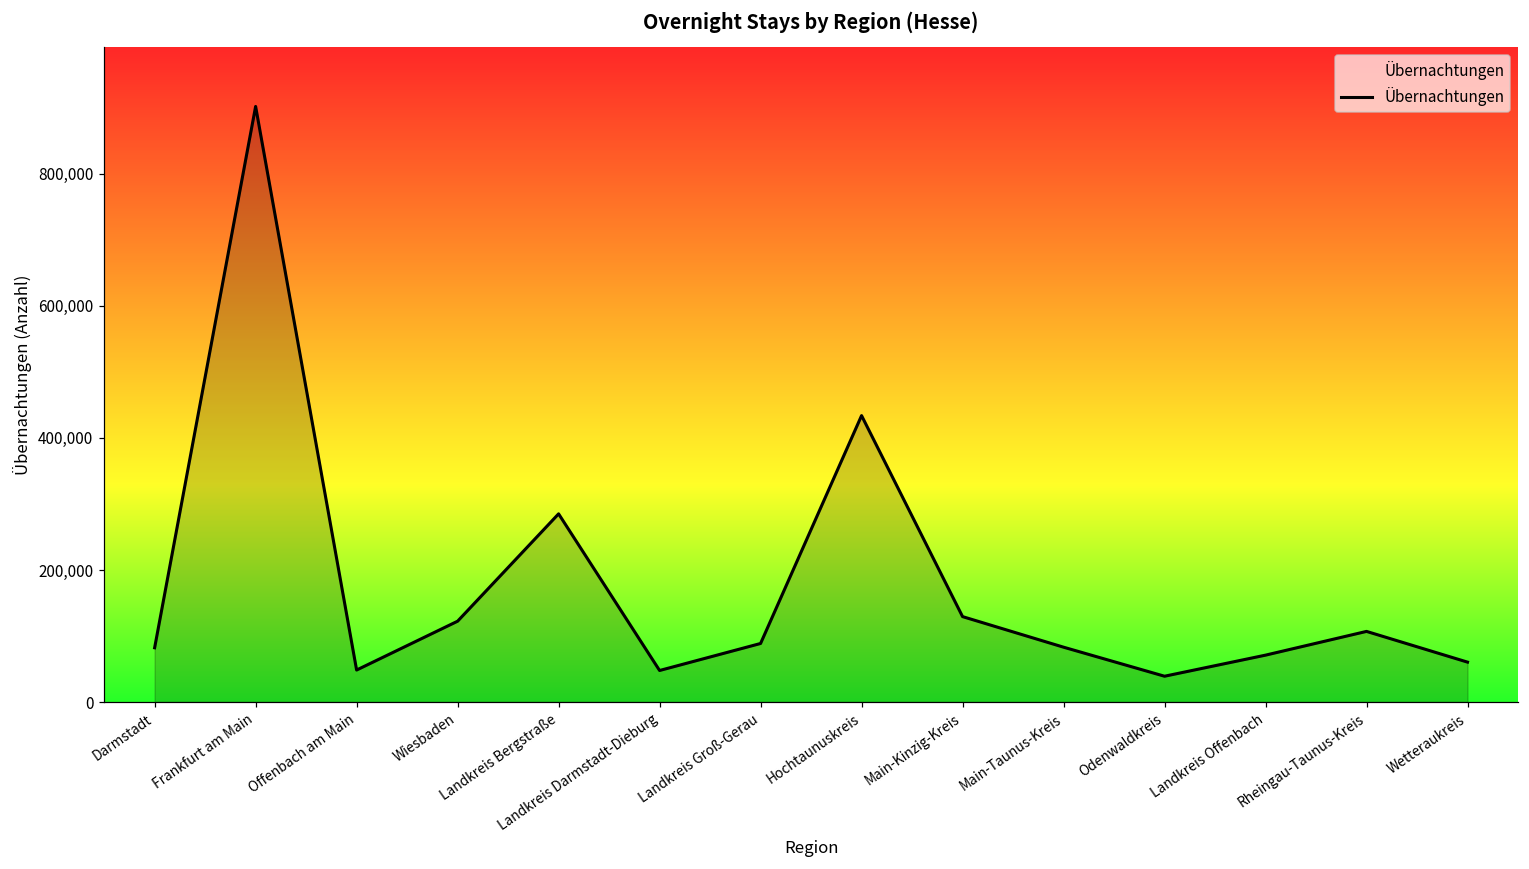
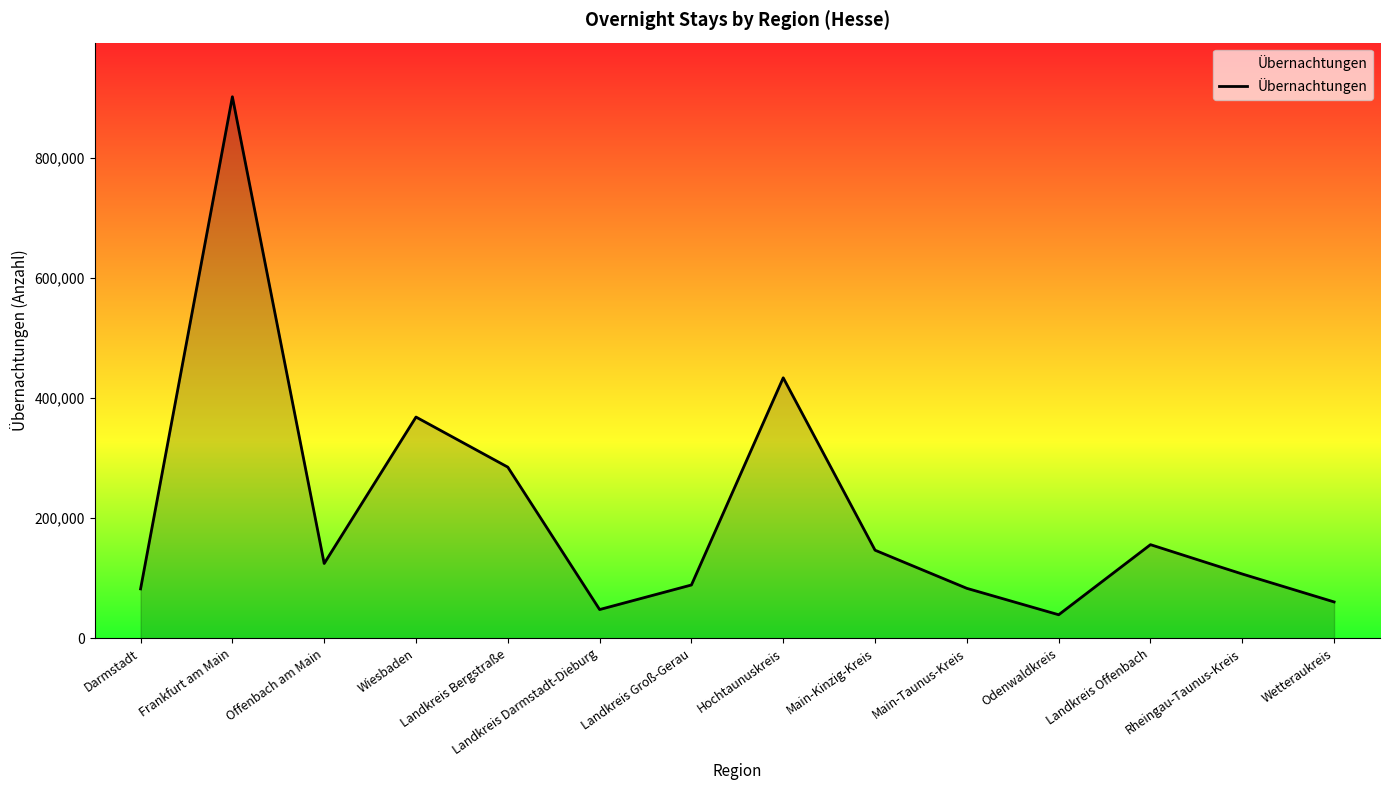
Offenbach am Main: 50,000 -> 120,000
Wiesbaden: 120,000 -> 370,000
Main-Kinzig-Kreis: 130,000 -> 150,000
Landkreis Offenbach: 70,000 -> 160,000
